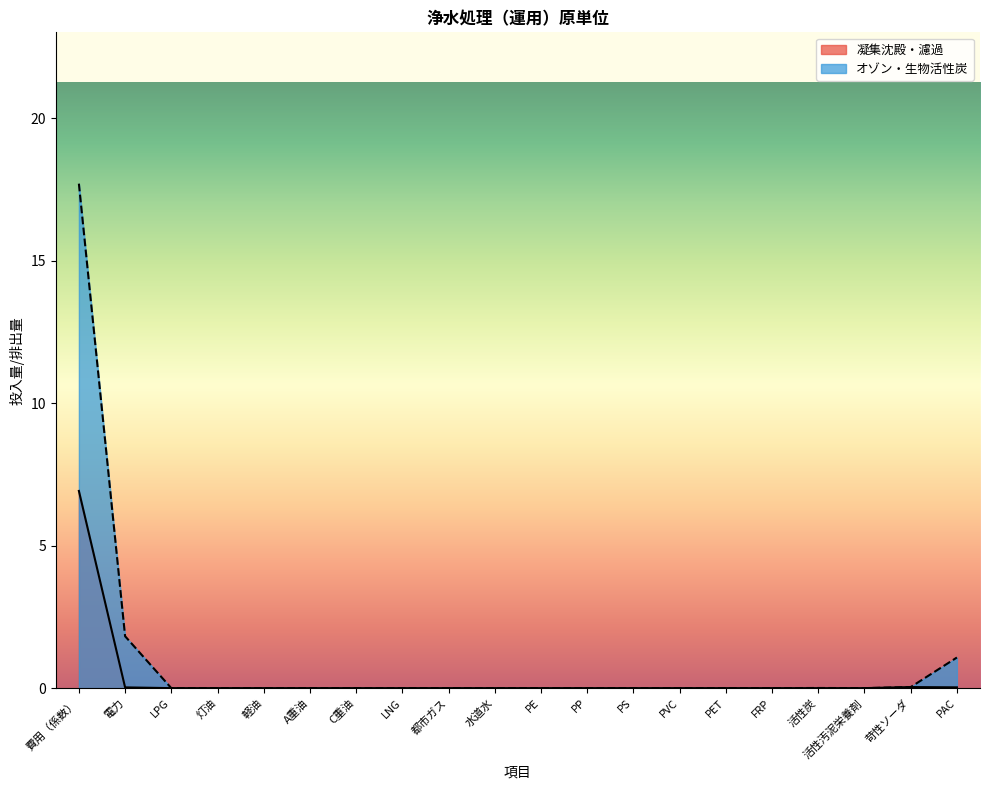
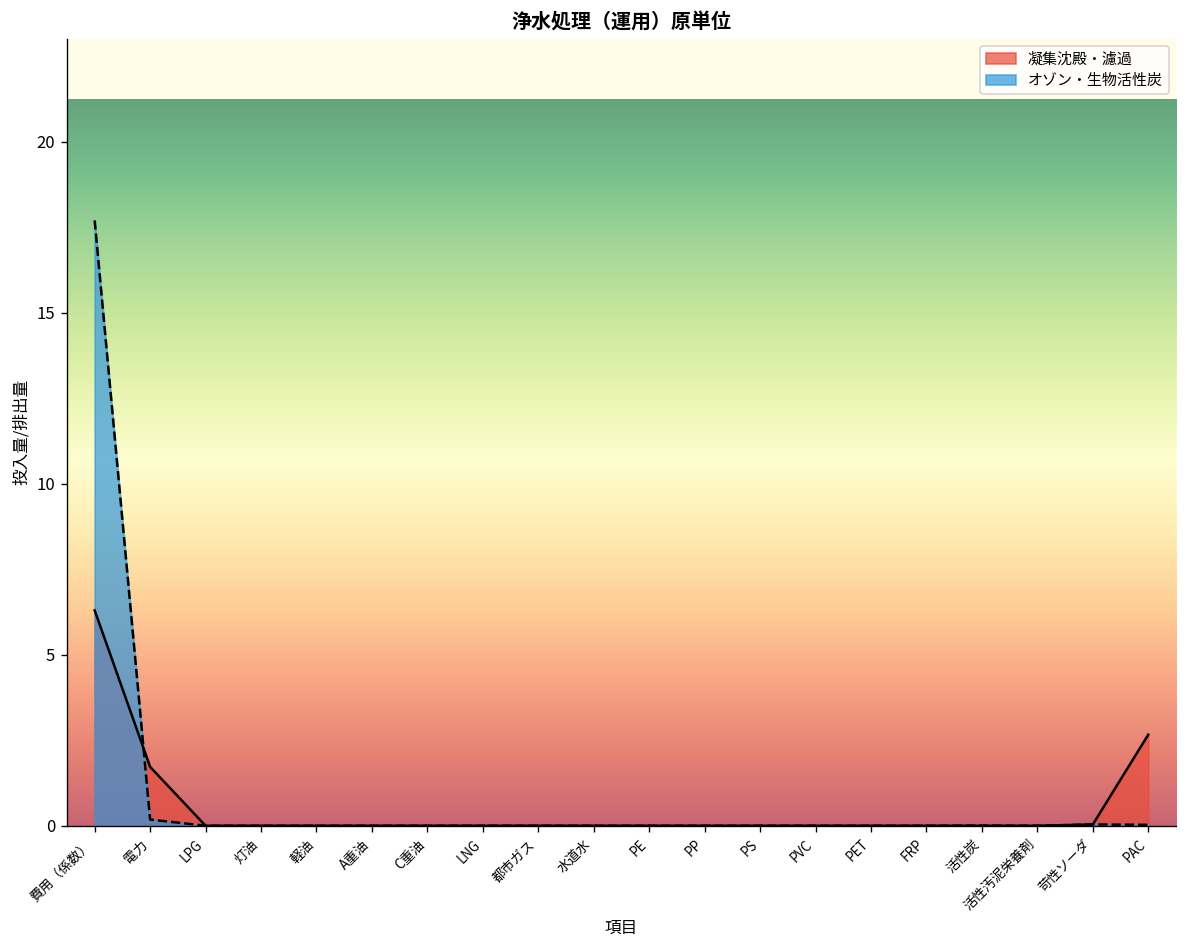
凝集沈殿・濾過, 費用（係数）: 6.9 -> 6.3
凝集沈殿・濾過, 電力: 0.0 -> 1.7
オゾン・生物活性炭, 電力: 1.8 -> 0.2
凝集沈殿・濾過, PAC: 0.0 -> 2.7
オゾン・生物活性炭, PAC: 1.1 -> 0.0
